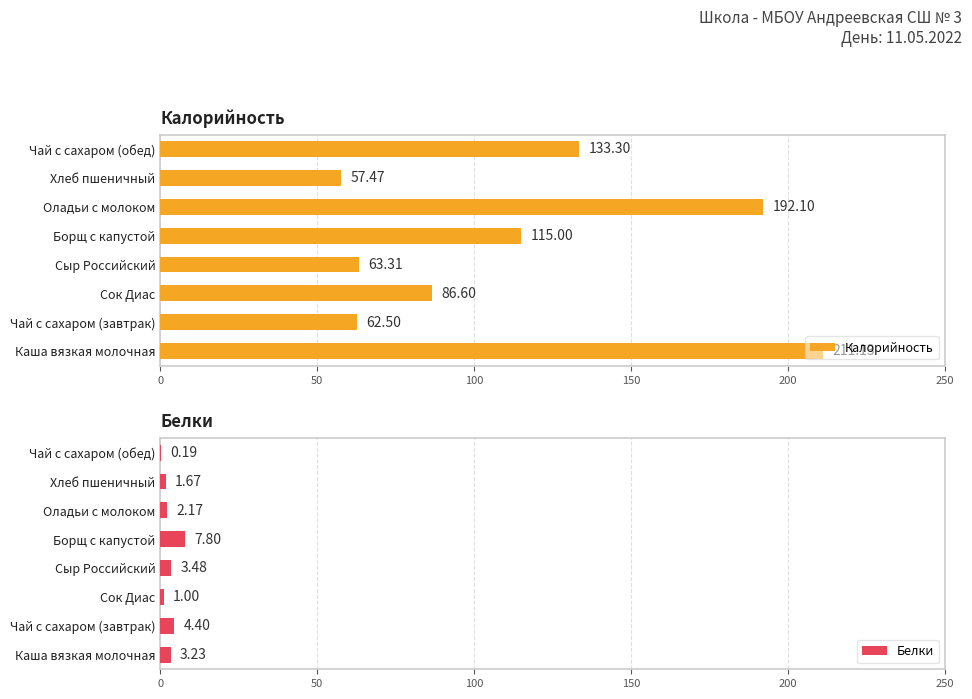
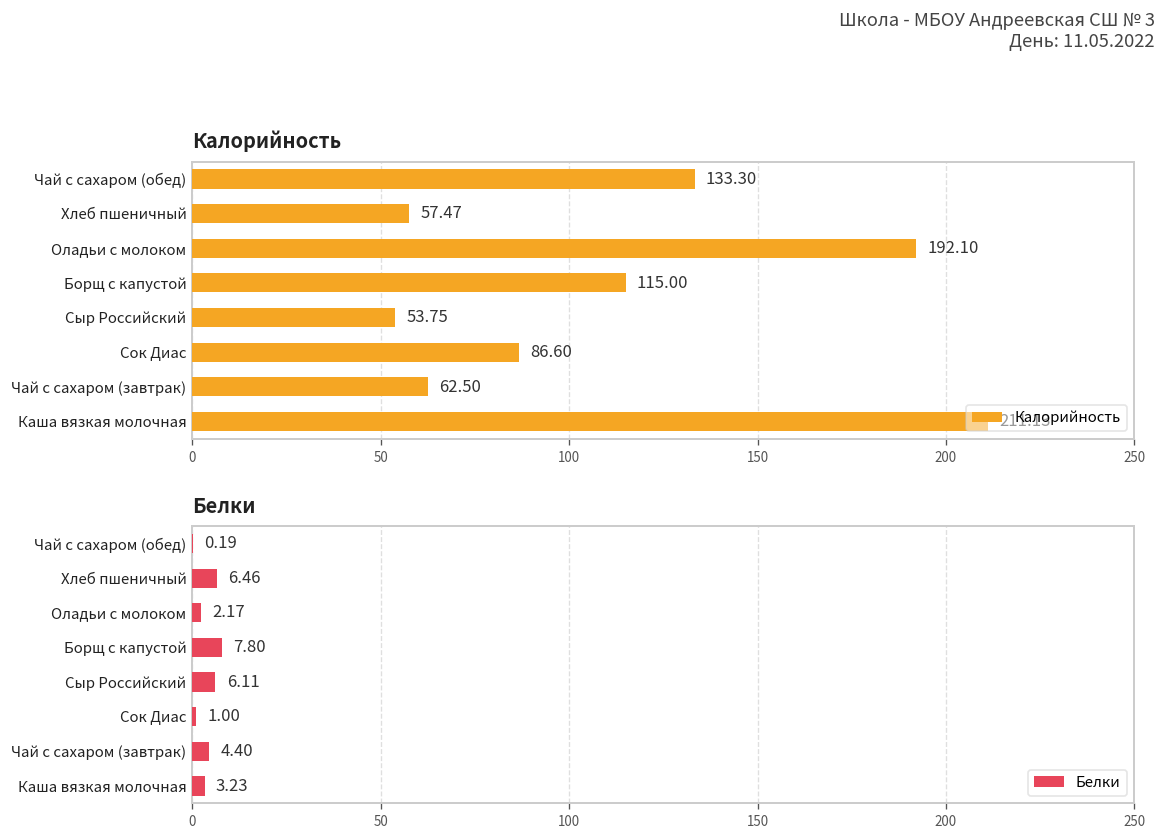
Калорийность, Сыр Российский: 63.31 -> 53.75
Белки, Хлеб пшеничный: 1.67 -> 6.46
Белки, Сыр Российский: 3.48 -> 6.11
